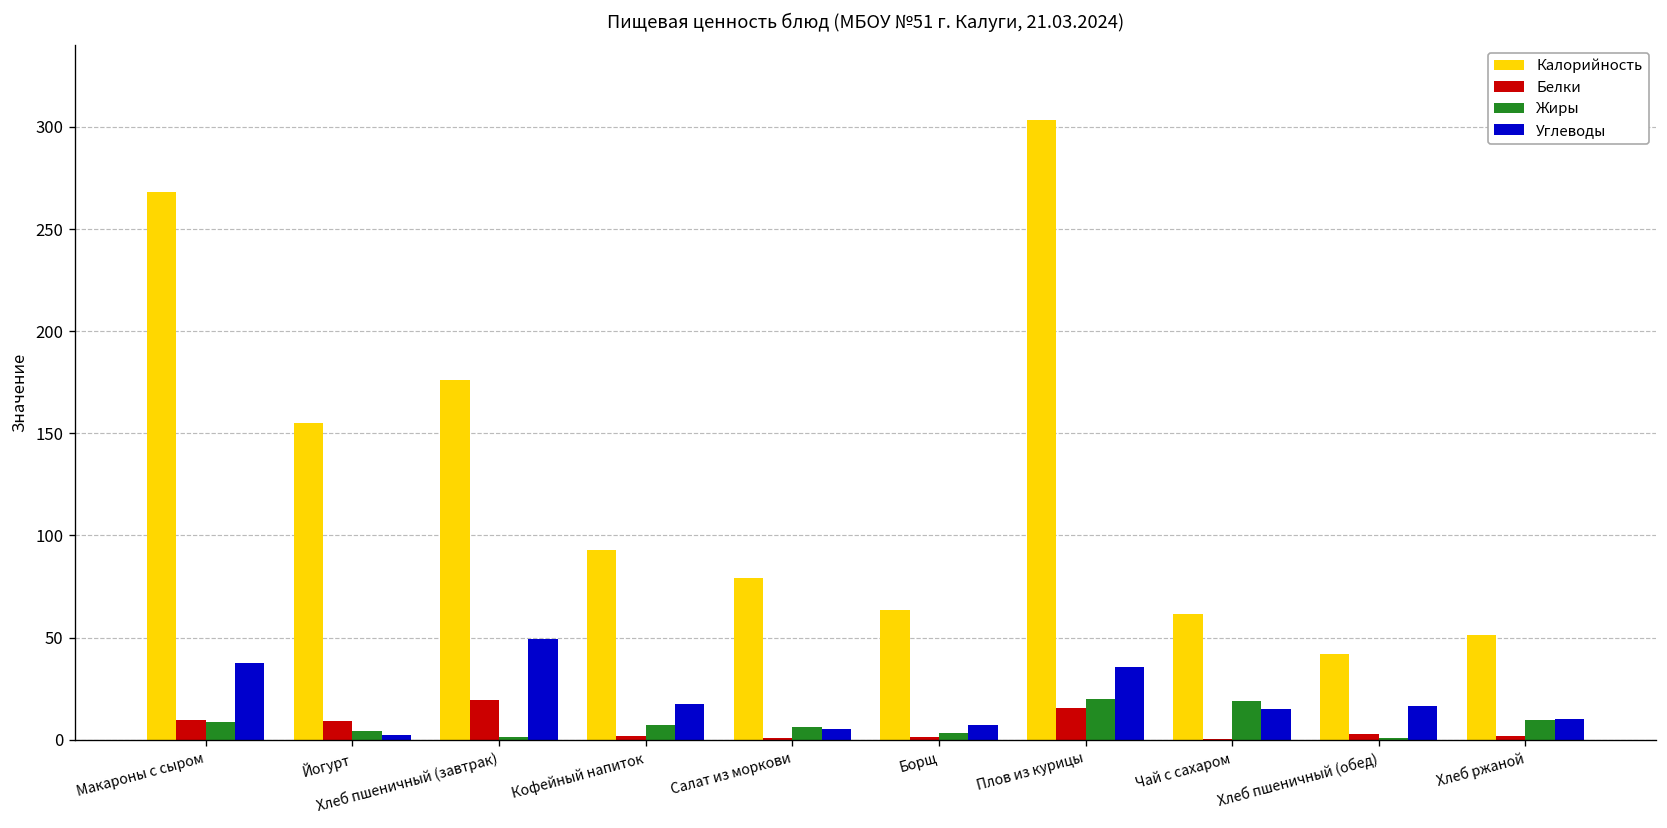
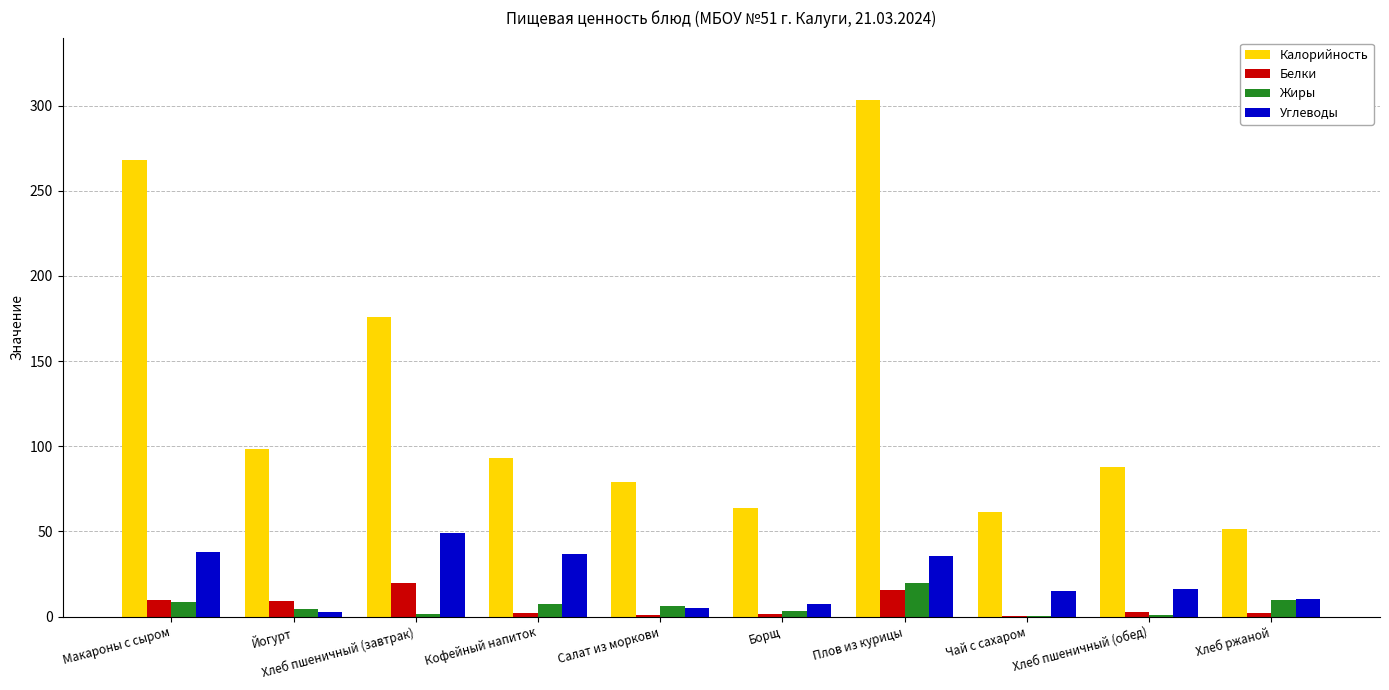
Калорийность, Йогурт: 155 -> 98
Углеводы, Кофейный напиток: 17 -> 37
Жиры, Чай с сахаром: 19 -> 0
Калорийность, Хлеб пшеничный (обед): 42 -> 88
